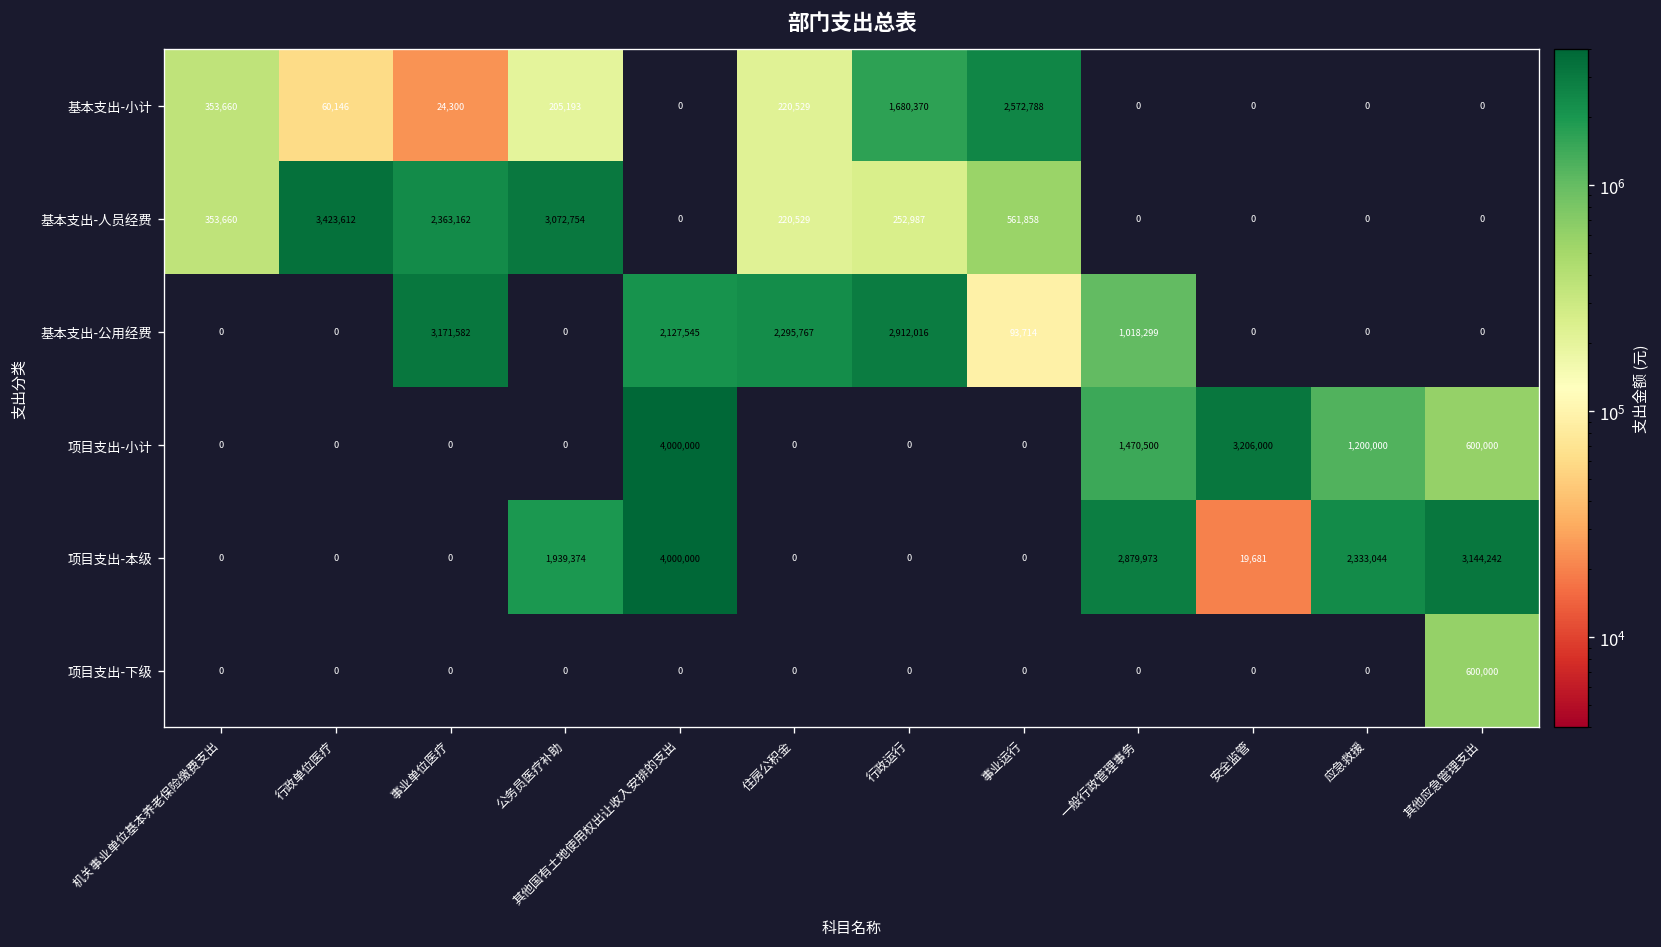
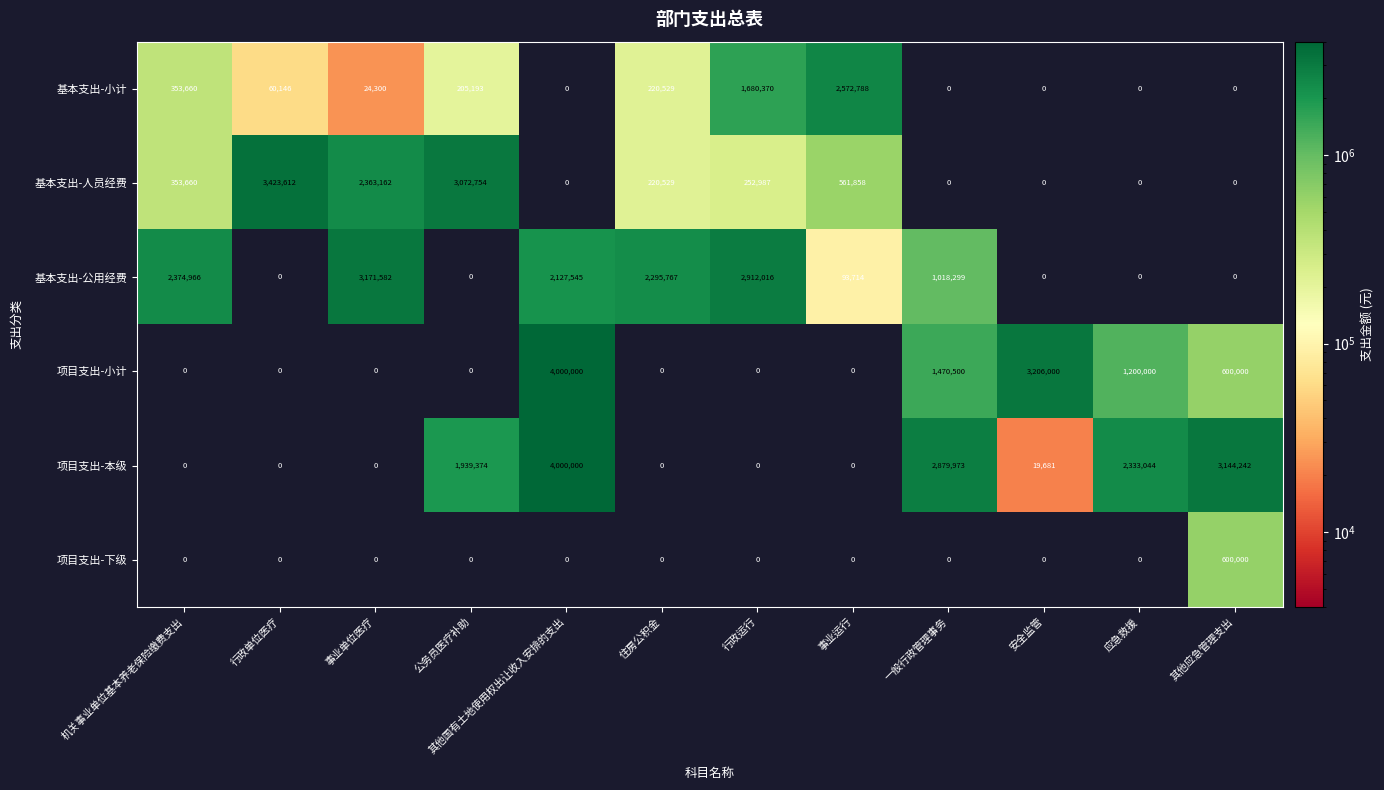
基本支出-公用经费, 机关事业单位基本养老保险缴费支出: 0 -> 2,374,966
